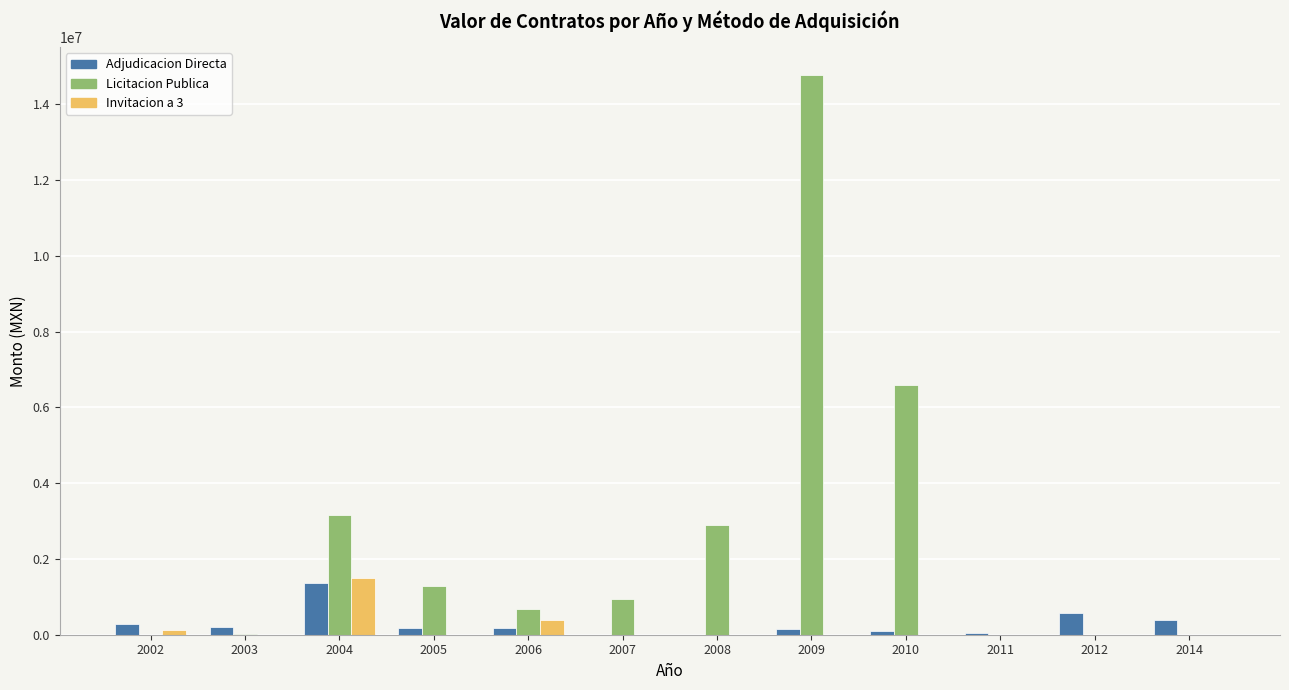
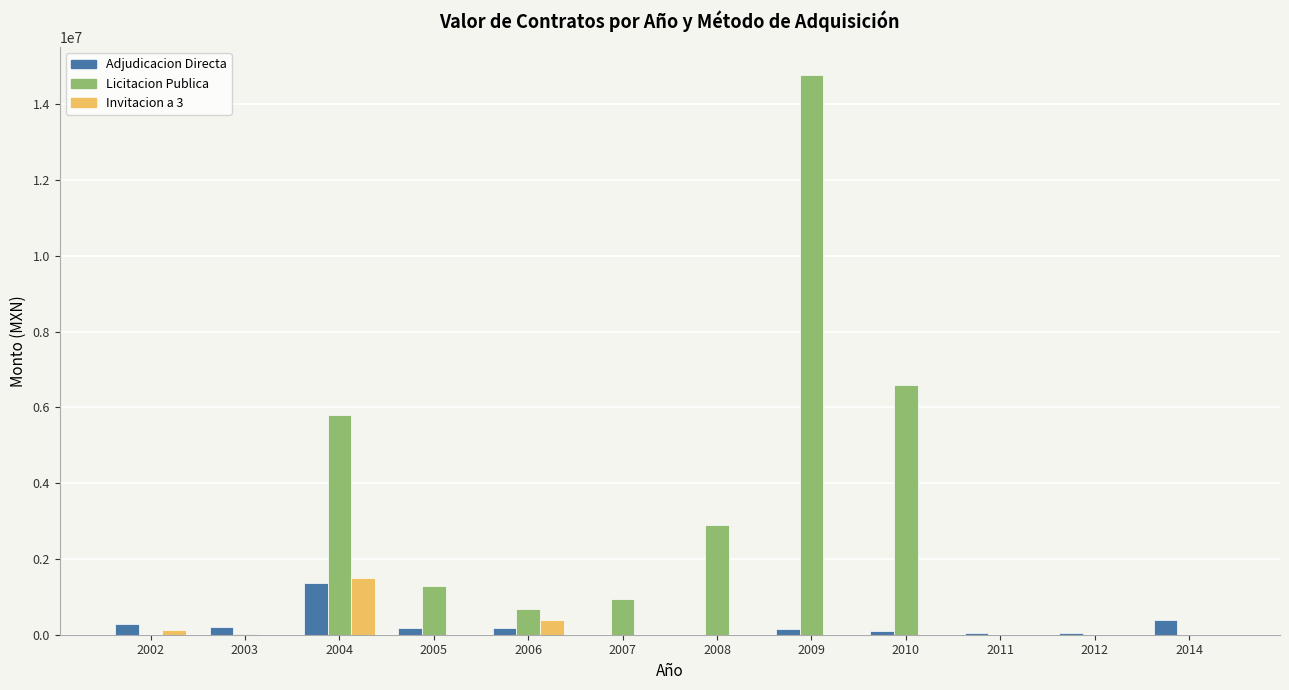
Licitacion Publica, 2004: 3200000 -> 5800000
Adjudicacion Directa, 2012: 600000 -> 0
